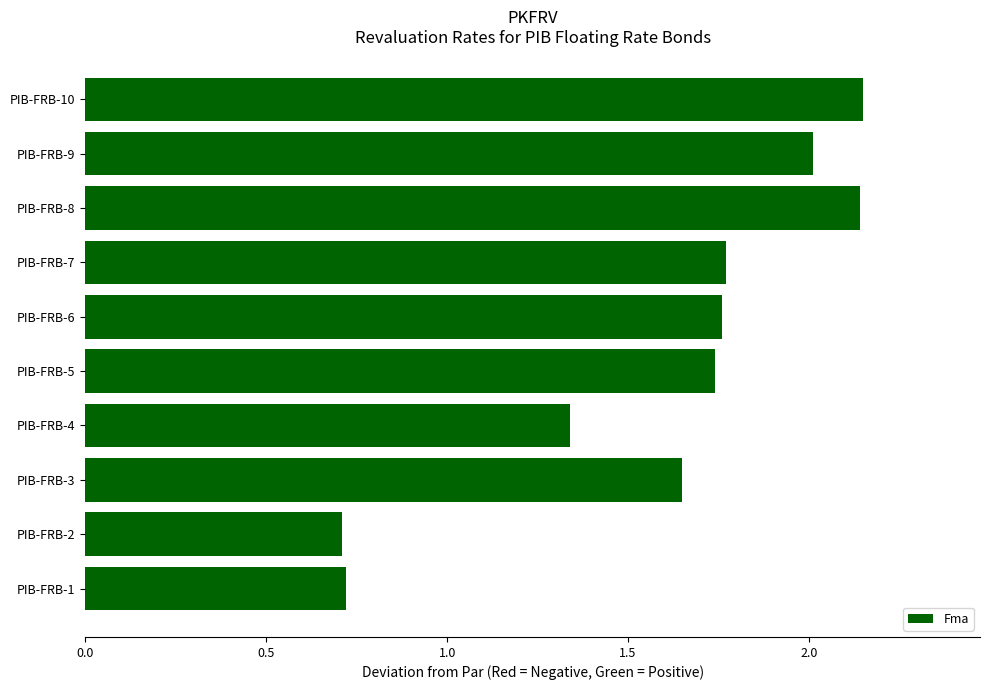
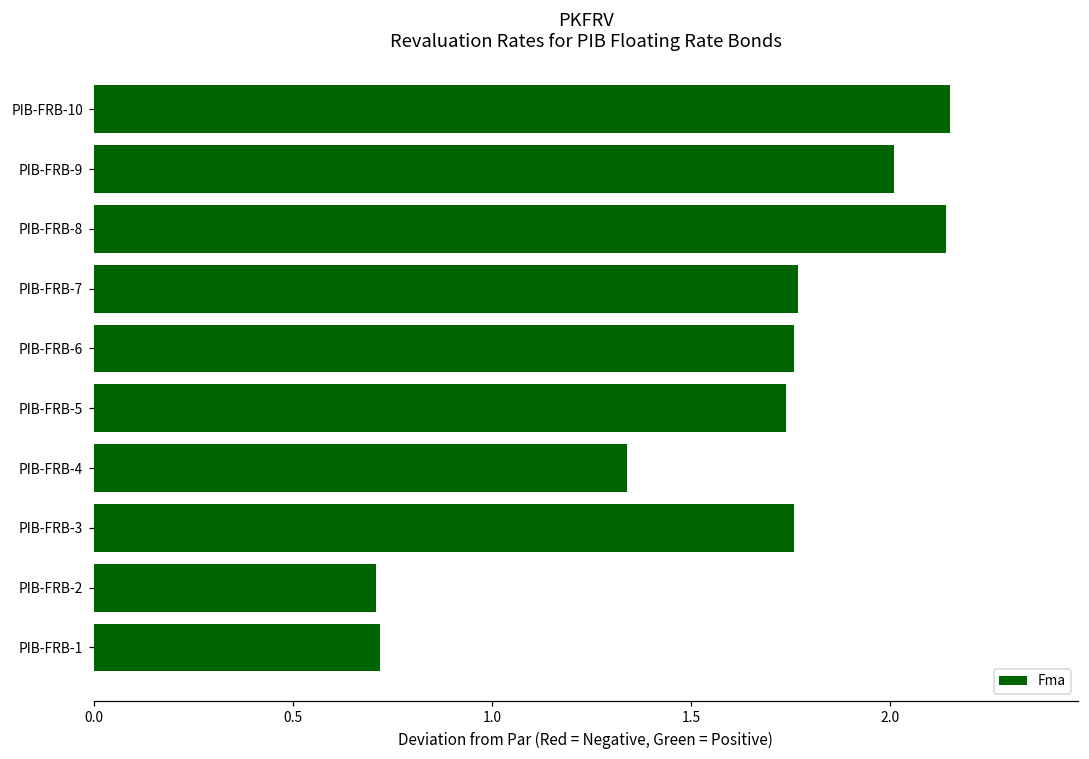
PIB-FRB-3: 1.65 -> 1.76
